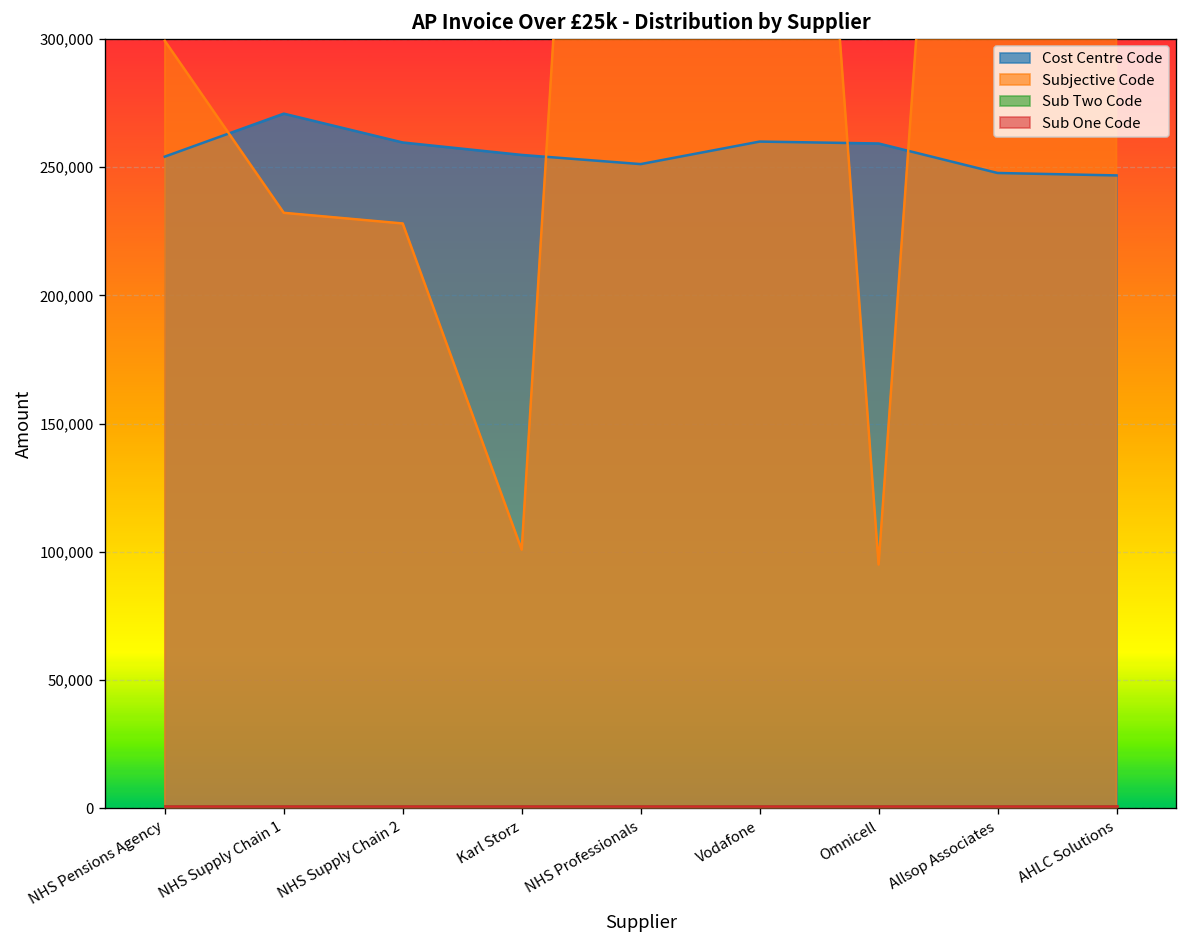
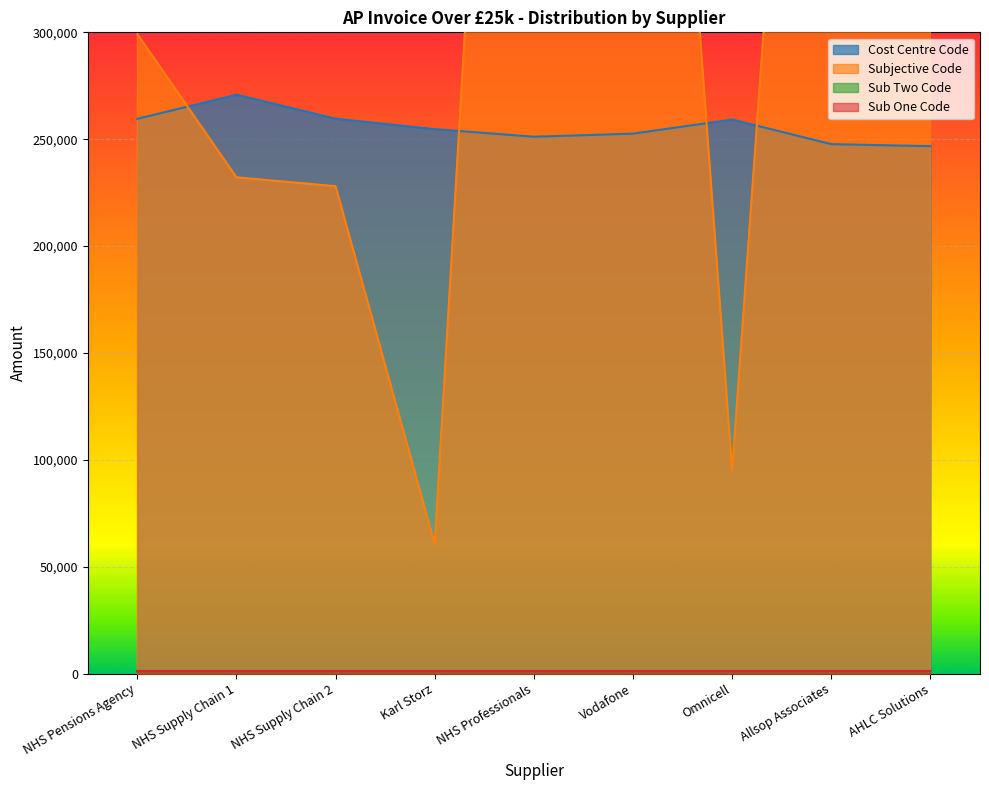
Cost Centre Code, NHS Pensions Agency: 254,000 -> 260,000
Subjective Code, Karl Storz: 101,000 -> 61,000
Cost Centre Code, Vodafone: 260,000 -> 253,000
